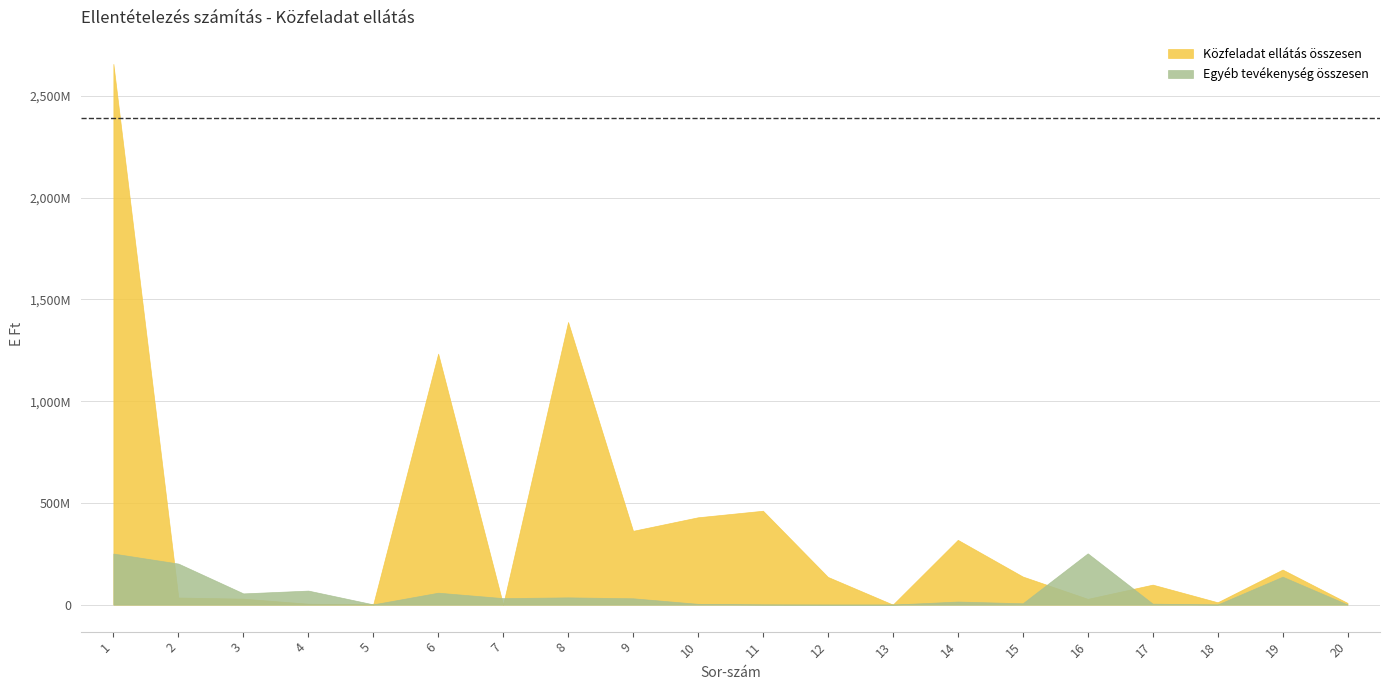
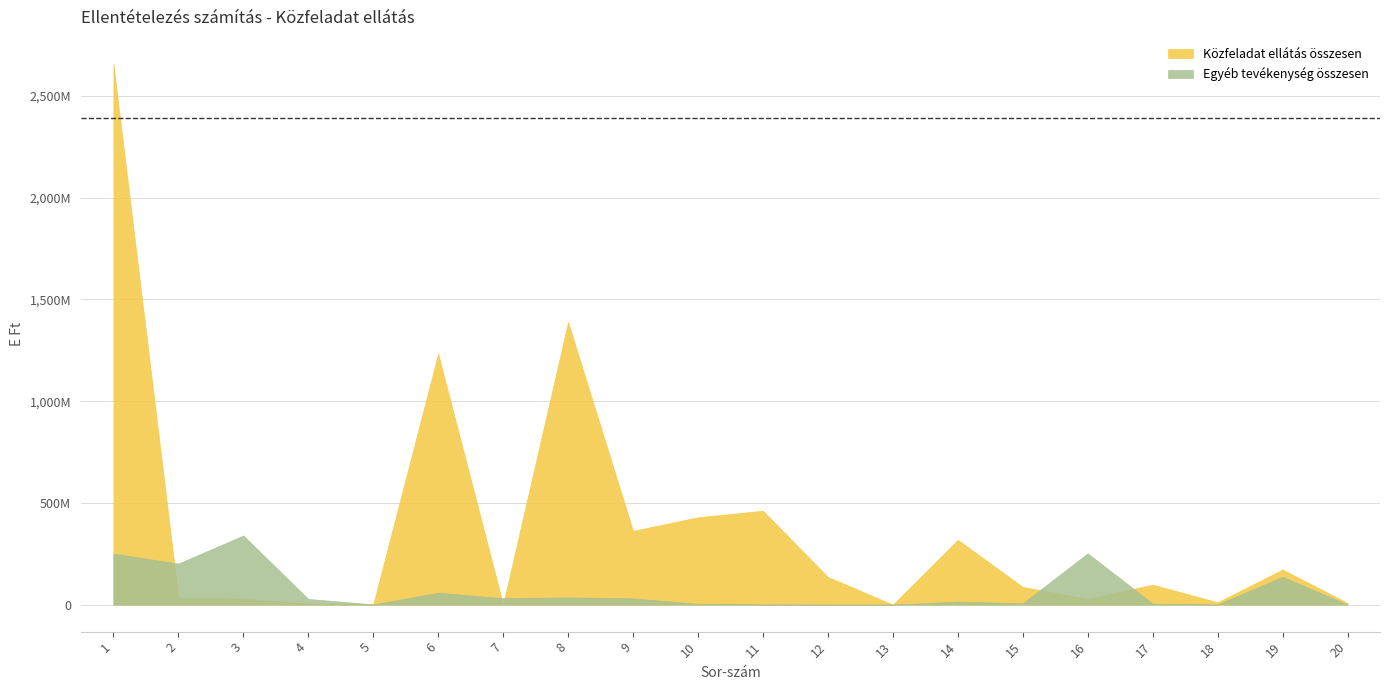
Egyéb tevékenység összesen, 3: 60,000,000 -> 340,000,000
Egyéb tevékenység összesen, 4: 70,000,000 -> 30,000,000
Közfeladat ellátás összesen, 15: 140,000,000 -> 90,000,000
